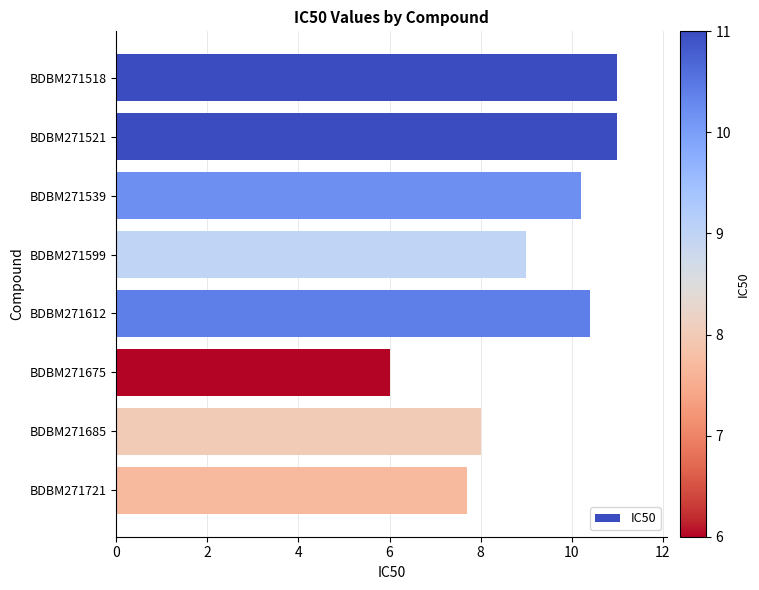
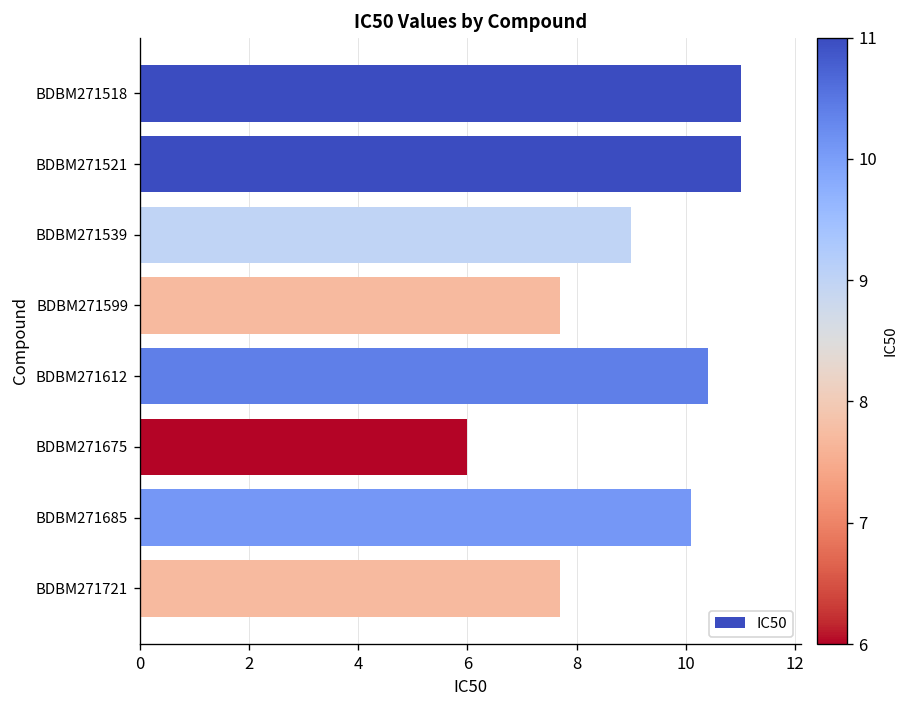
BDBM271539: 10.2 -> 9.0
BDBM271599: 9.0 -> 7.7
BDBM271685: 8.0 -> 10.1
